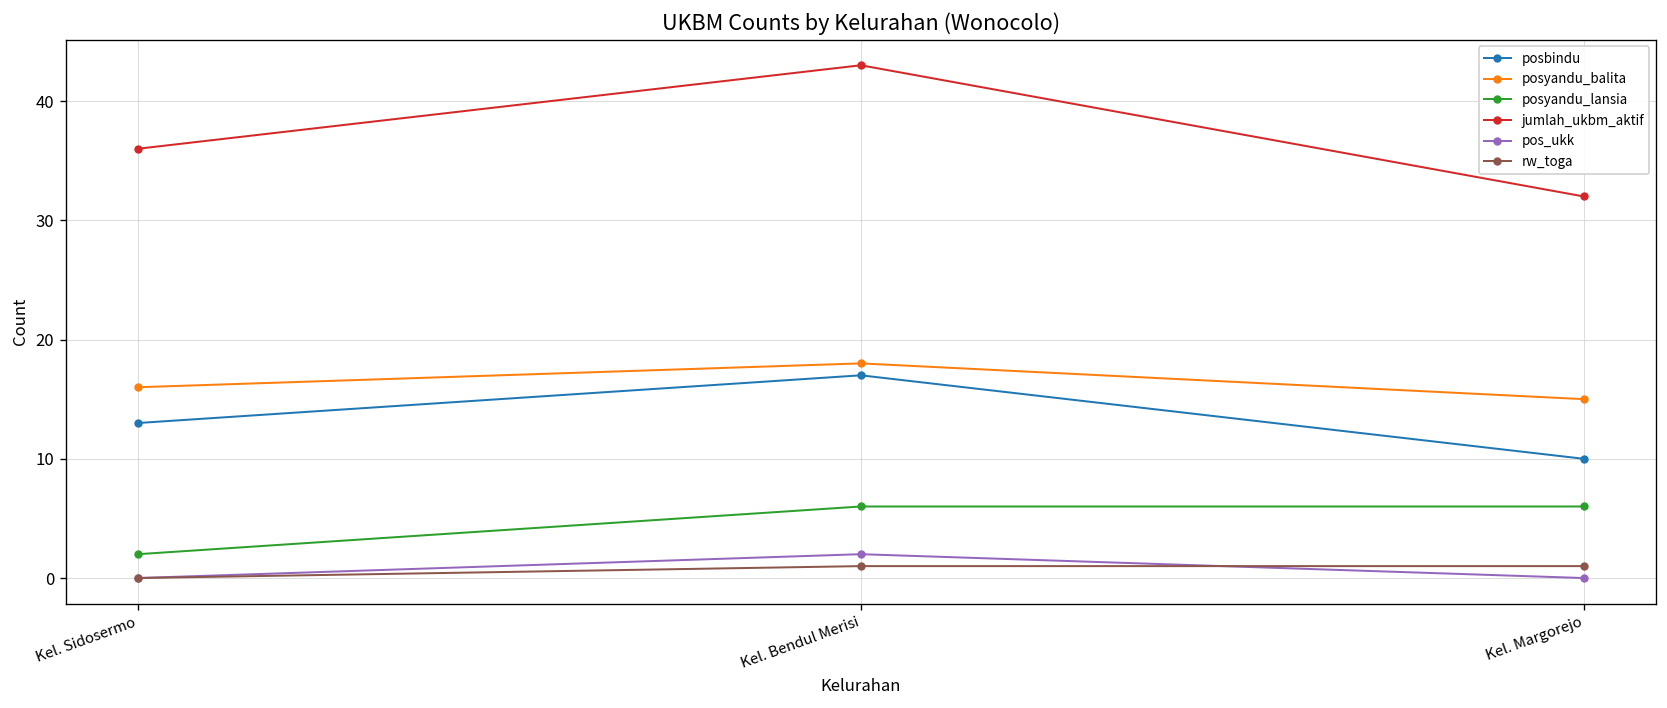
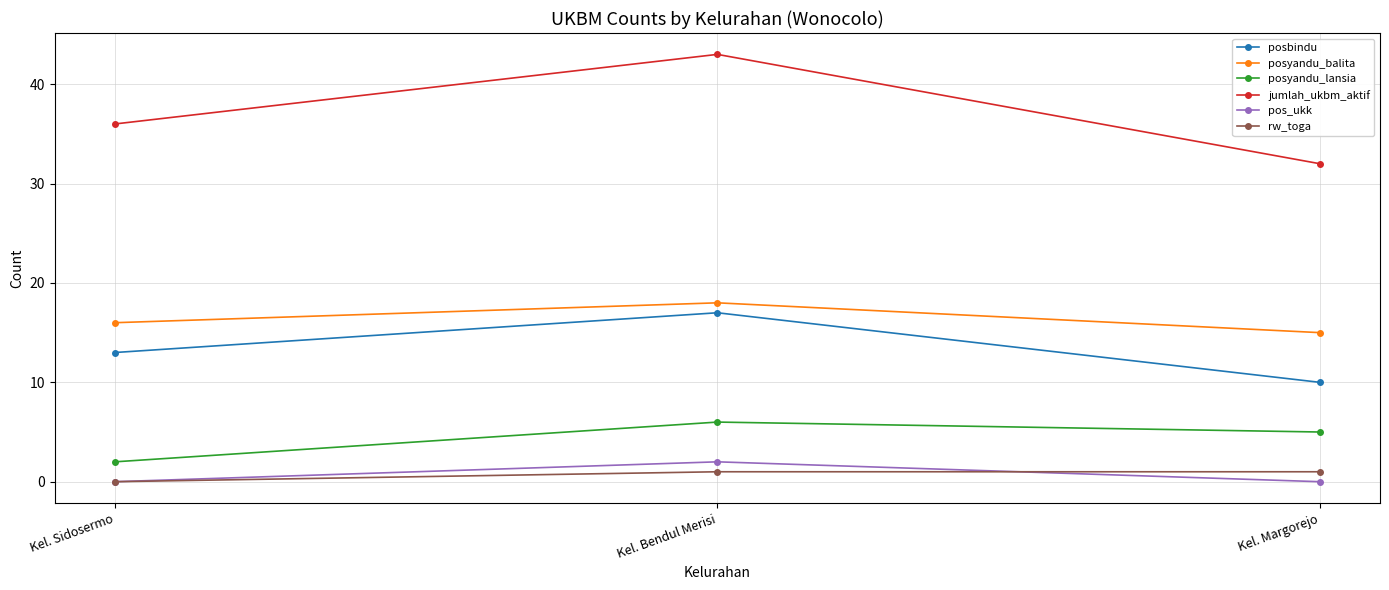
posyandu_lansia, Kel. Margorejo: 6 -> 5
